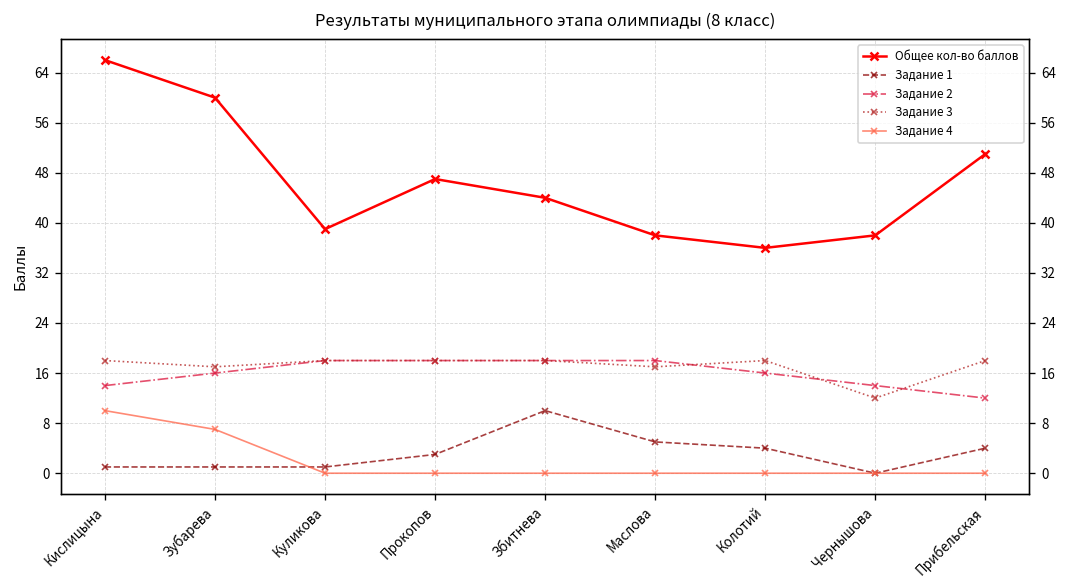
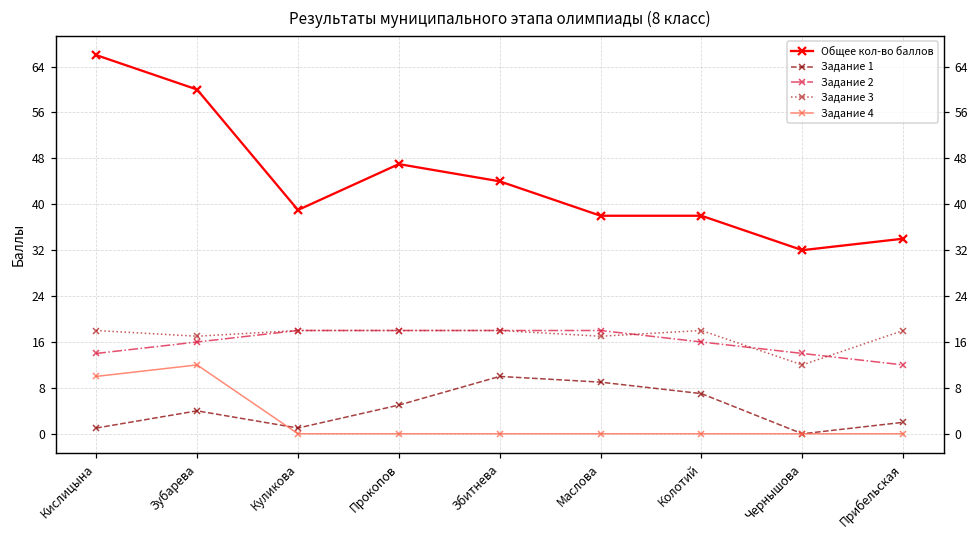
Задание 1, Зубарева: 1 -> 4
Задание 4, Зубарева: 7 -> 12
Задание 1, Прокопов: 3 -> 5
Задание 1, Маслова: 5 -> 9
Общее кол-во баллов, Колотий: 36 -> 38
Задание 1, Колотий: 4 -> 7
Общее кол-во баллов, Чернышова: 38 -> 32
Общее кол-во баллов, Прибельская: 51 -> 34
Задание 1, Прибельская: 4 -> 2
